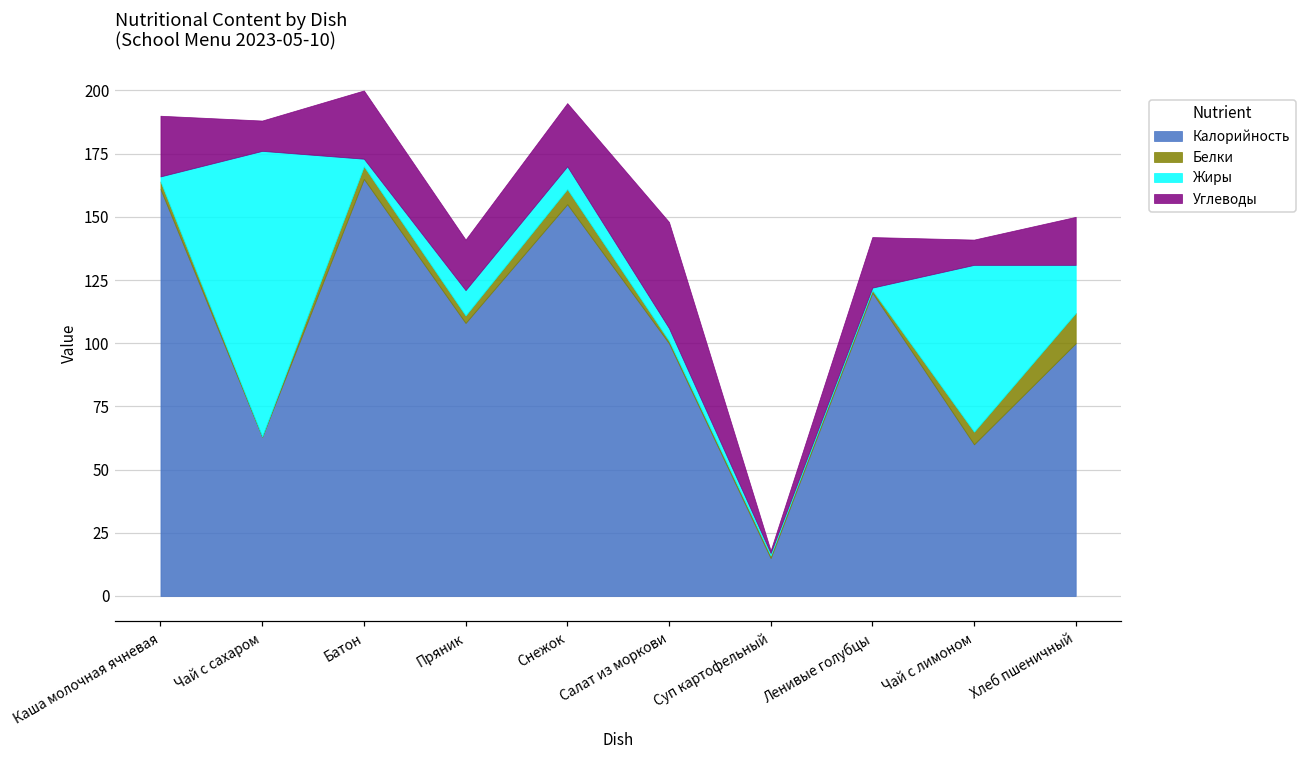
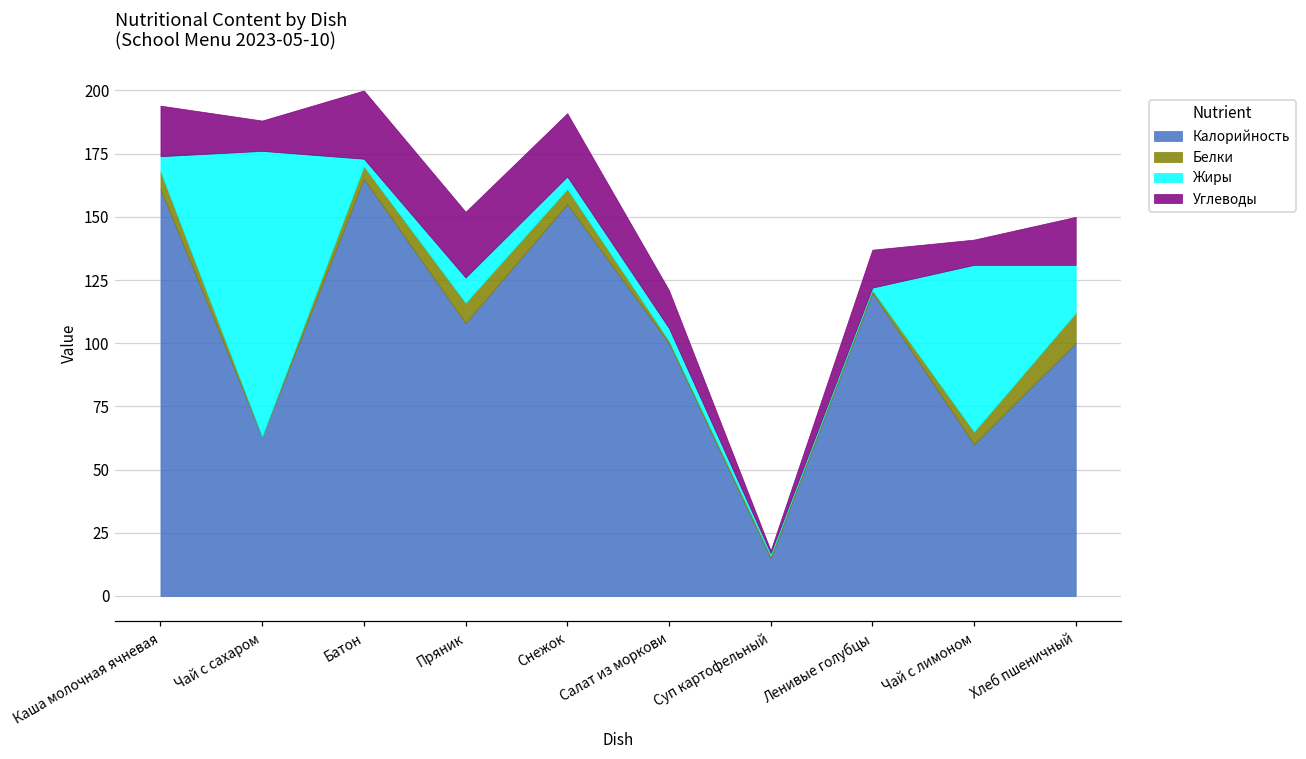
Белки, Каша молочная ячневая: 3 -> 7
Жиры, Каша молочная ячневая: 2 -> 6
Углеводы, Каша молочная ячневая: 24 -> 20
Белки, Пряник: 3 -> 8
Углеводы, Пряник: 20 -> 26
Жиры, Снежок: 9 -> 5
Углеводы, Салат из моркови: 42 -> 15
Углеводы, Ленивые голубцы: 20 -> 15
